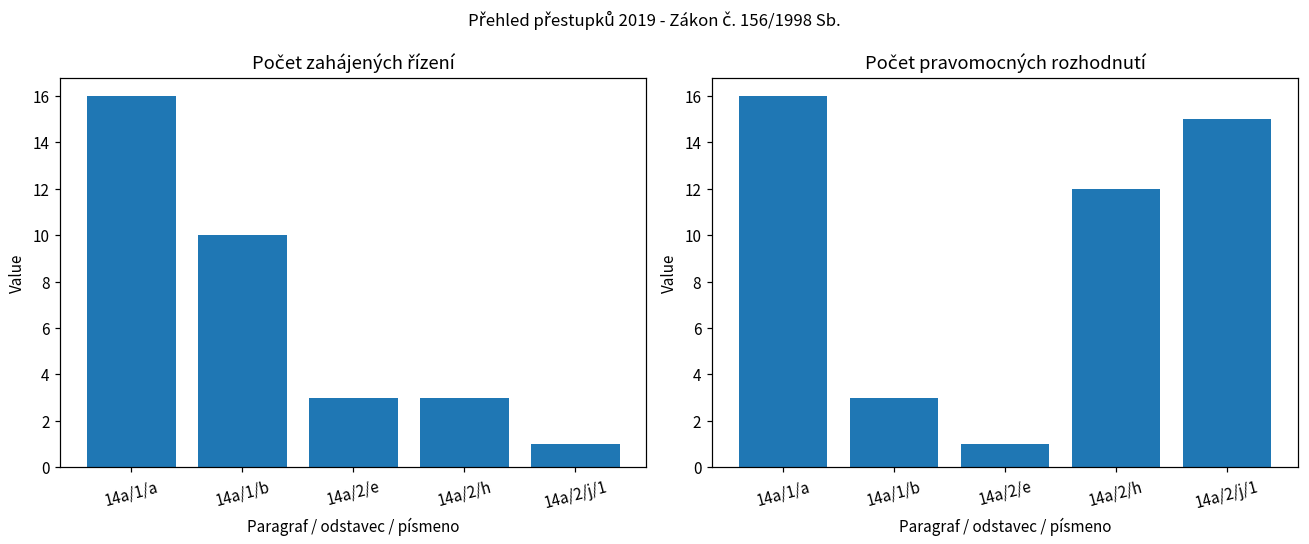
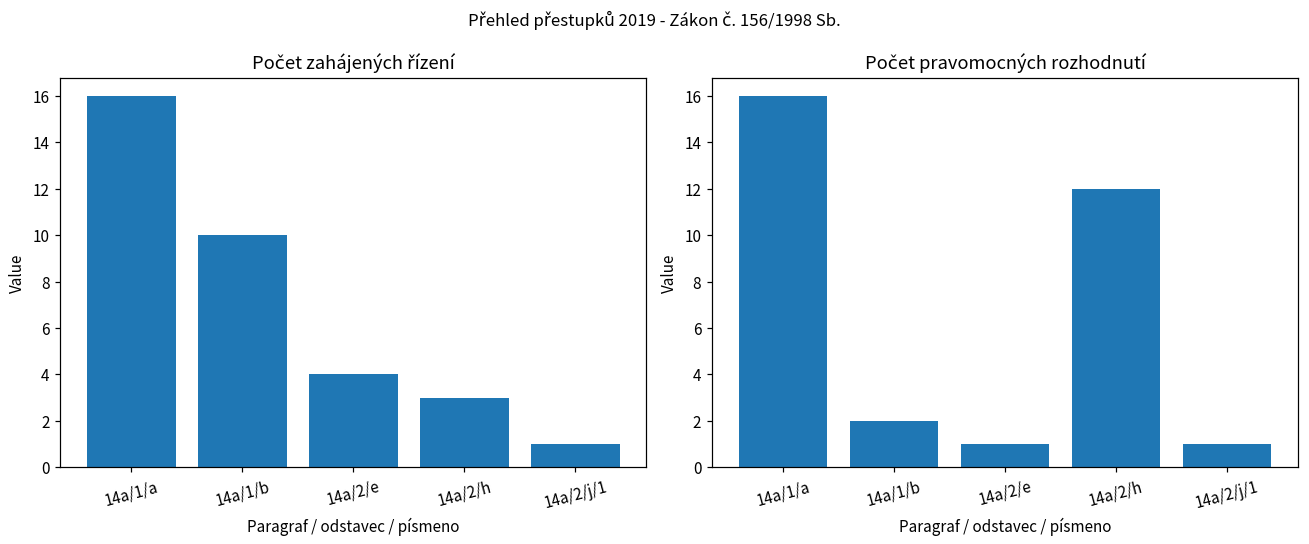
Počet zahájených řízení, 14a/2/e: 3 -> 4
Počet pravomocných rozhodnutí, 14a/1/b: 3 -> 2
Počet pravomocných rozhodnutí, 14a/2/j/1: 15 -> 1
